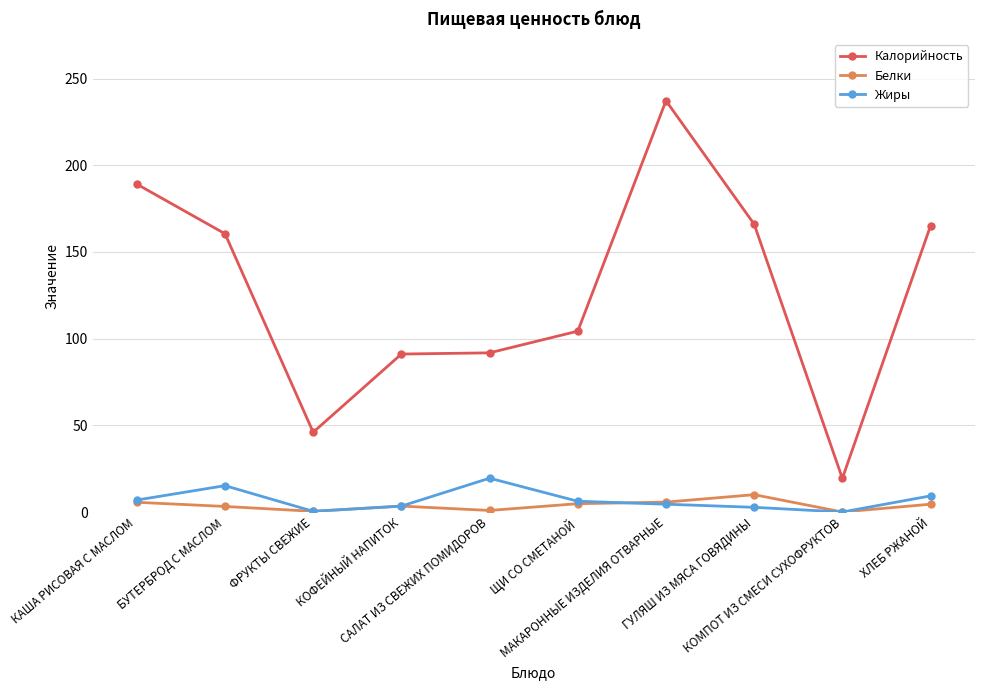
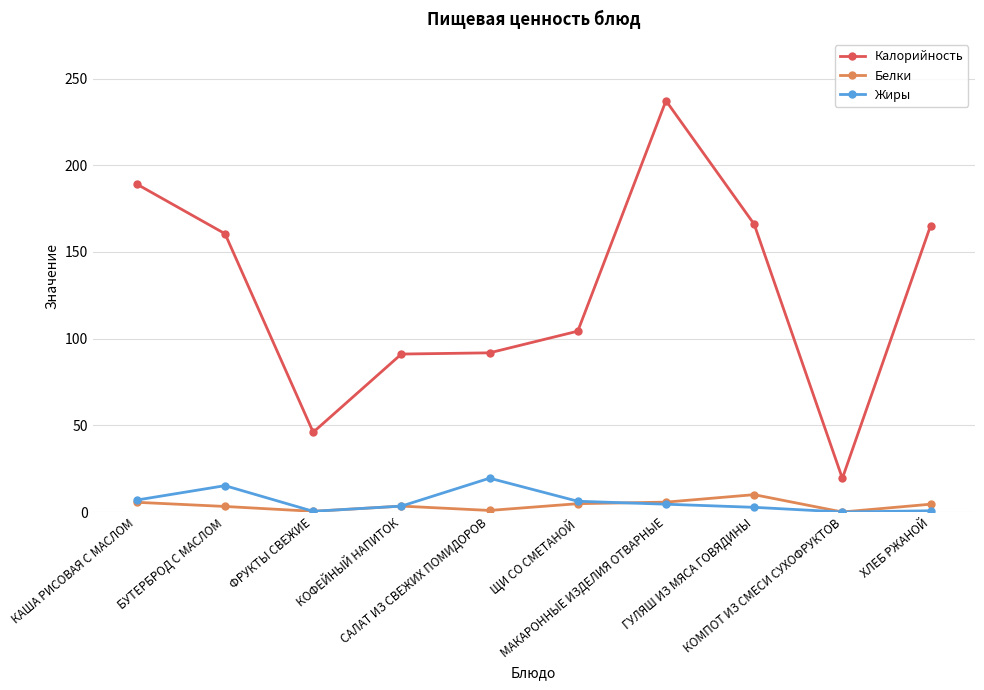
Жиры, ХЛЕБ РЖАНОЙ: 9 -> 1
